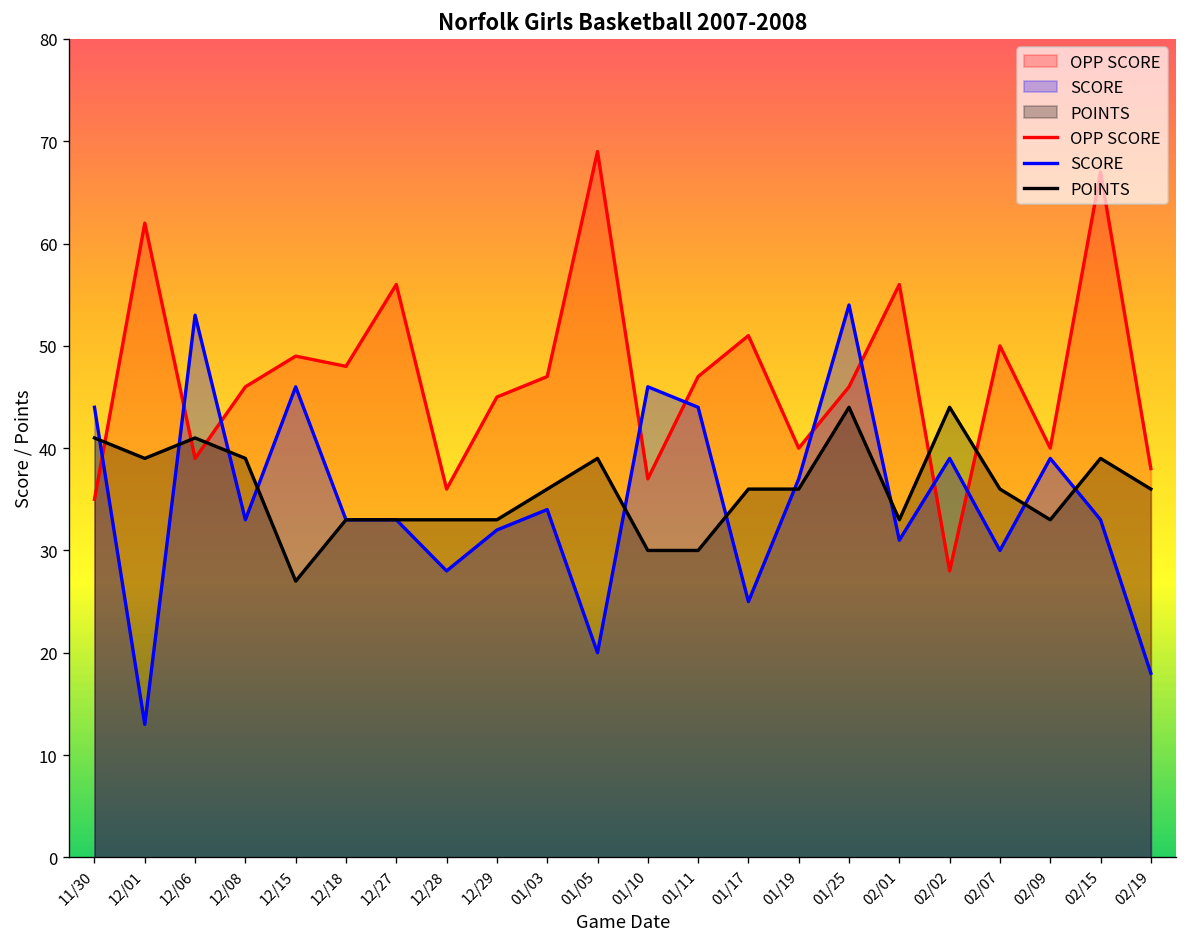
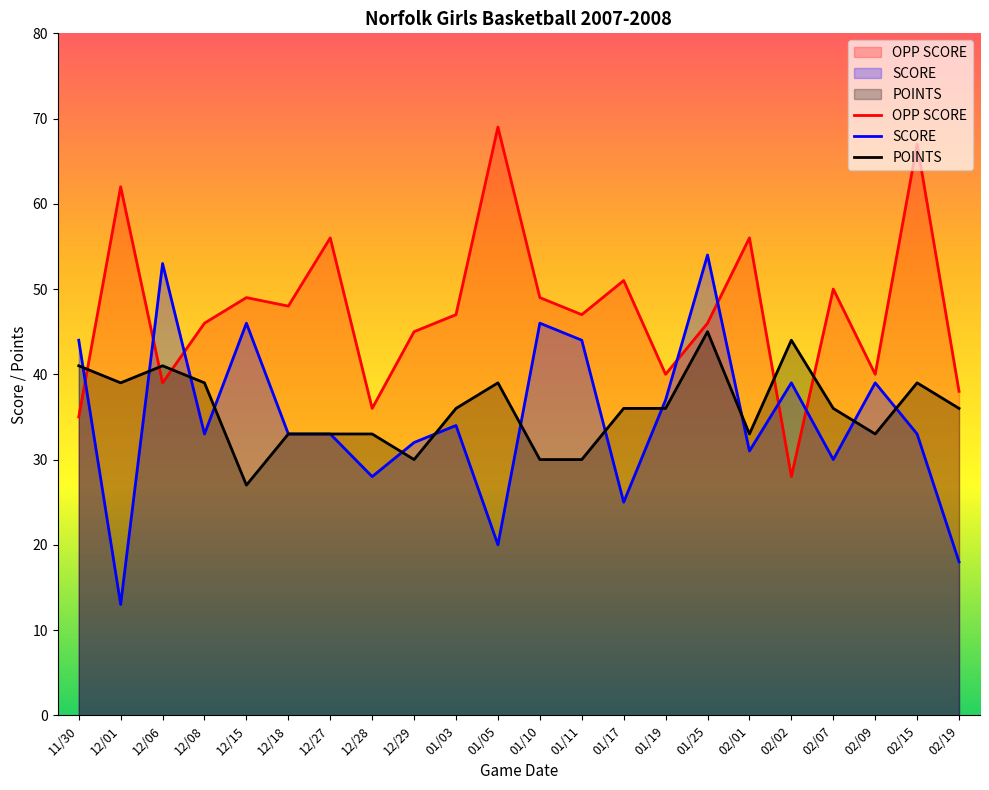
POINTS, 12/29: 33 -> 30
OPP SCORE, 01/10: 37 -> 49
POINTS, 01/25: 44 -> 45
